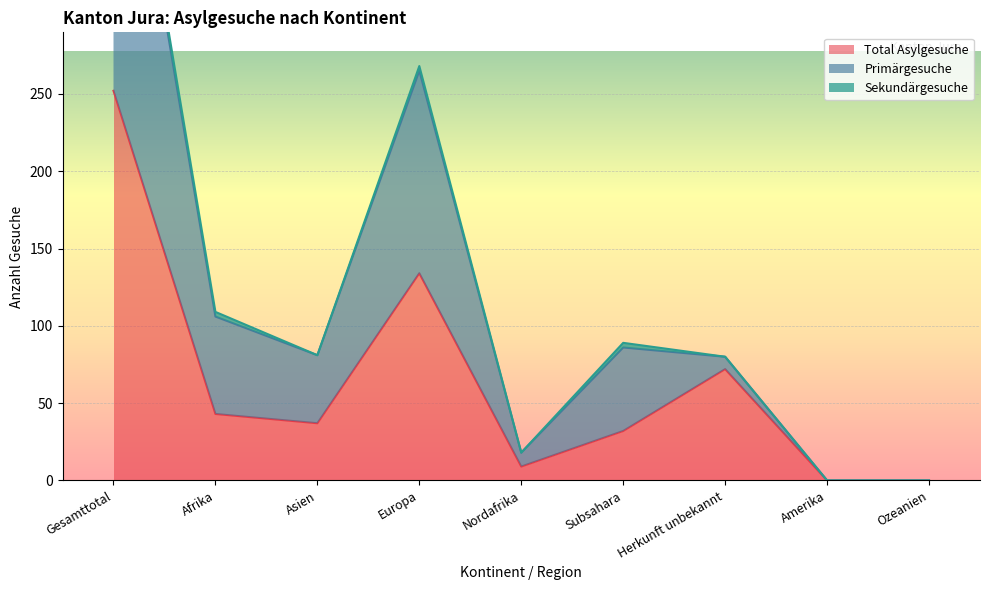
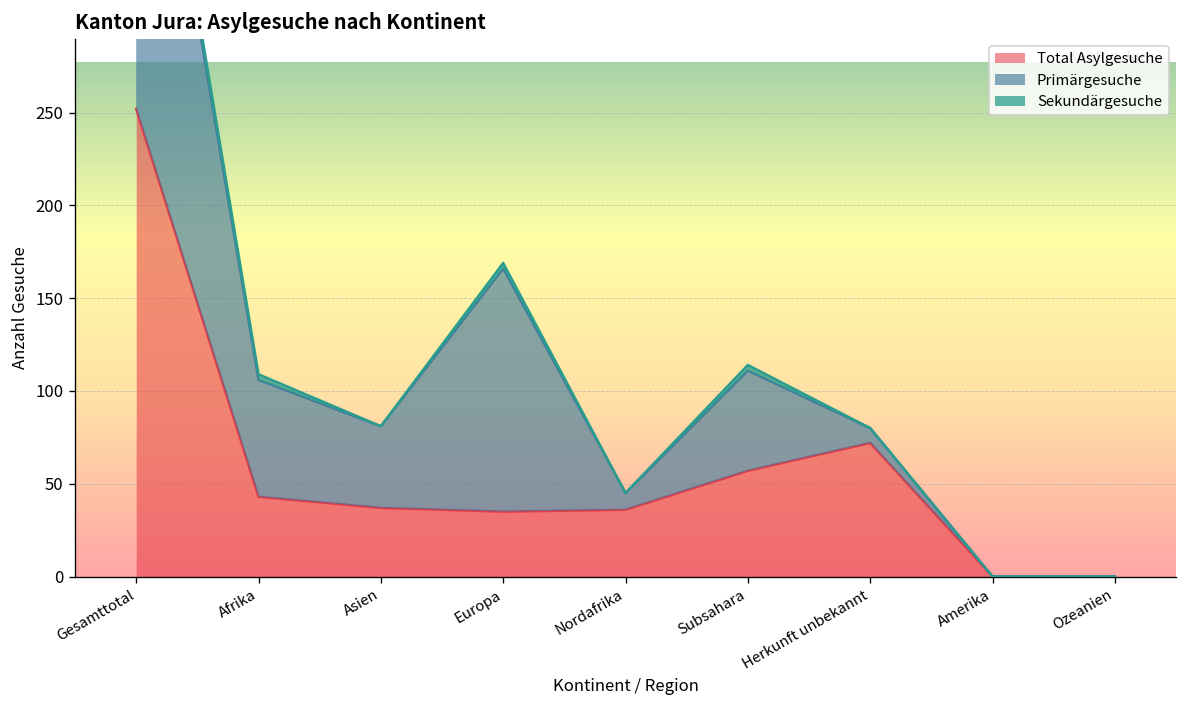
Total Asylgesuche, Europa: 134 -> 35
Total Asylgesuche, Nordafrika: 9 -> 36
Total Asylgesuche, Subsahara: 32 -> 57
